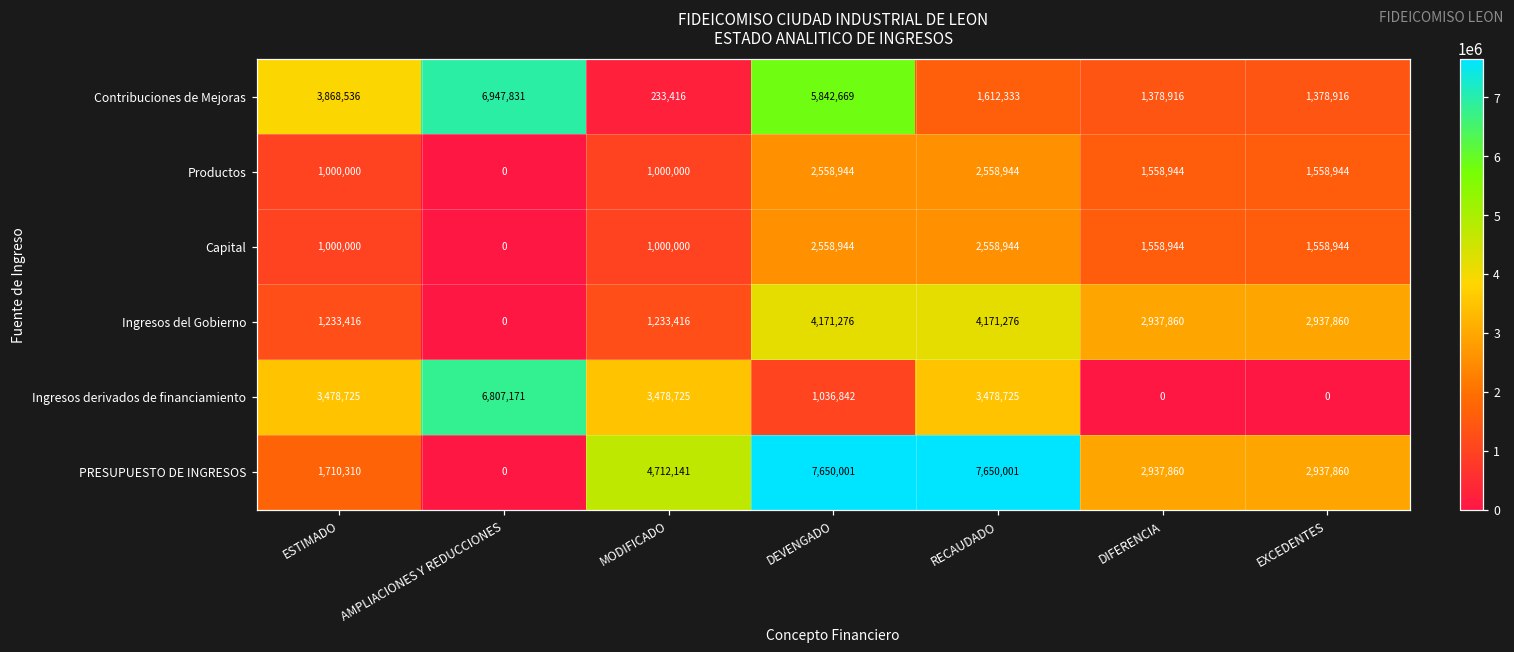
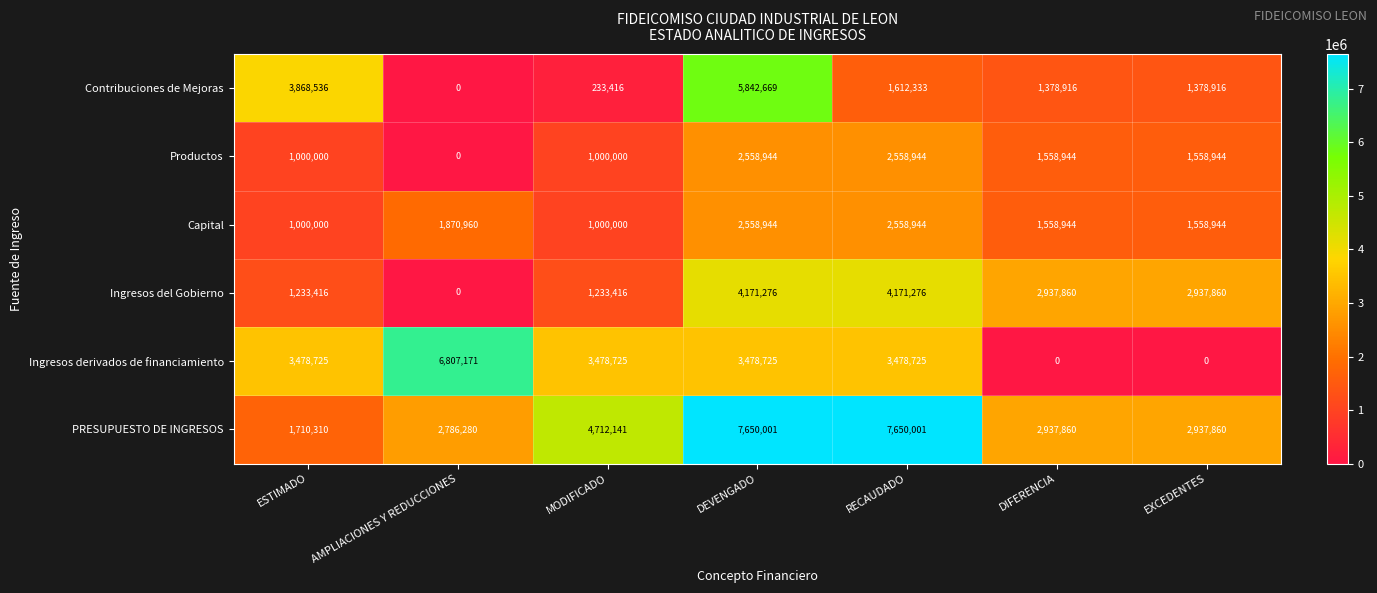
Contribuciones de Mejoras, AMPLIACIONES Y REDUCCIONES: 6,947,831 -> 0
Capital, AMPLIACIONES Y REDUCCIONES: 0 -> 1,870,960
Ingresos derivados de financiamiento, DEVENGADO: 1,036,842 -> 3,478,725
PRESUPUESTO DE INGRESOS, AMPLIACIONES Y REDUCCIONES: 0 -> 2,786,280
